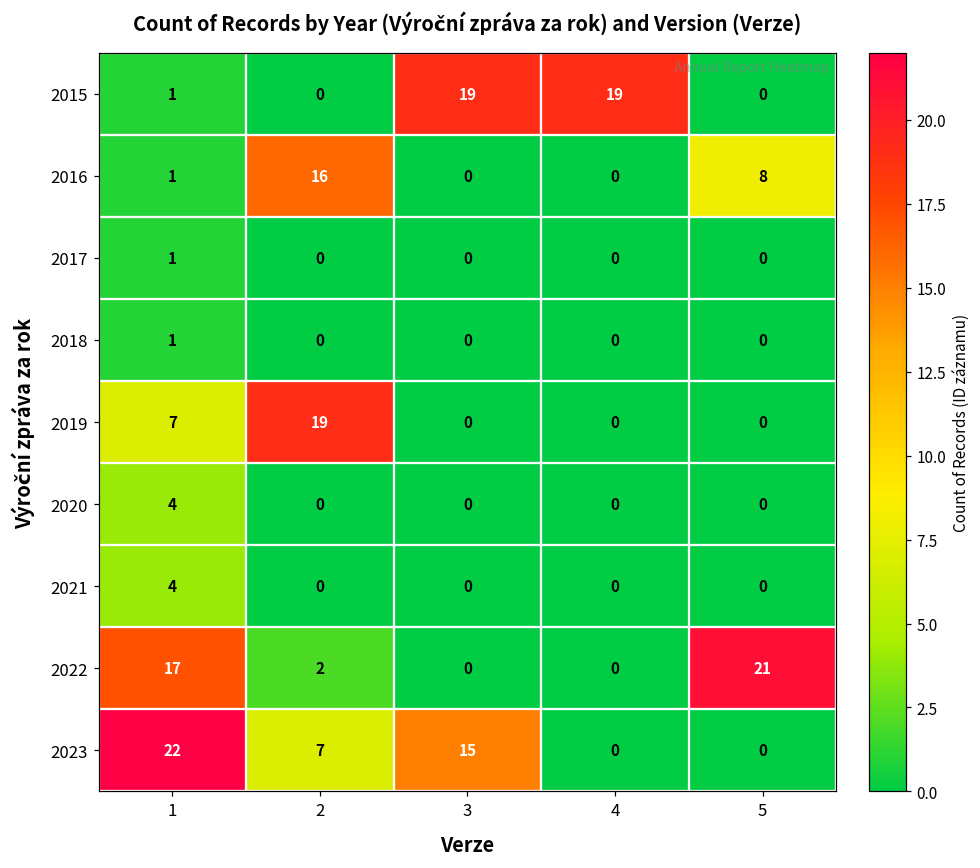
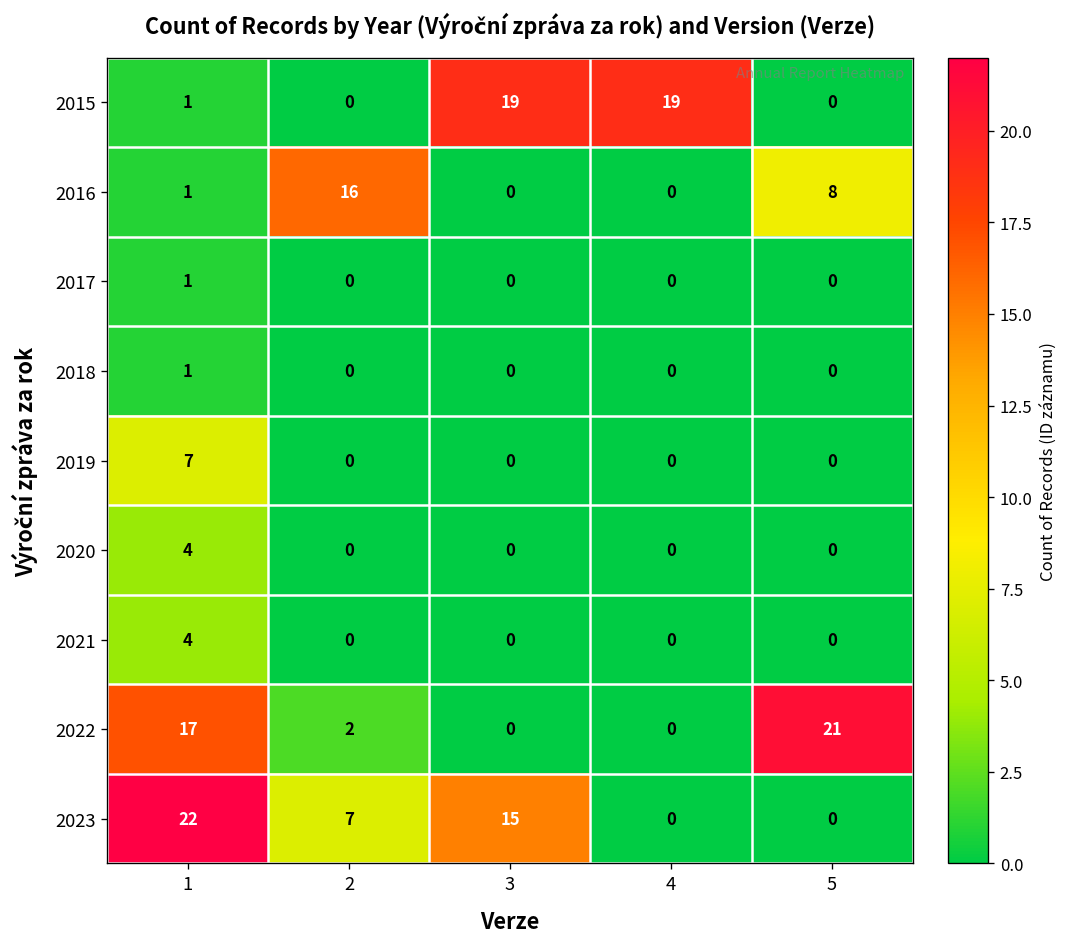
2019, 2: 19 -> 0
